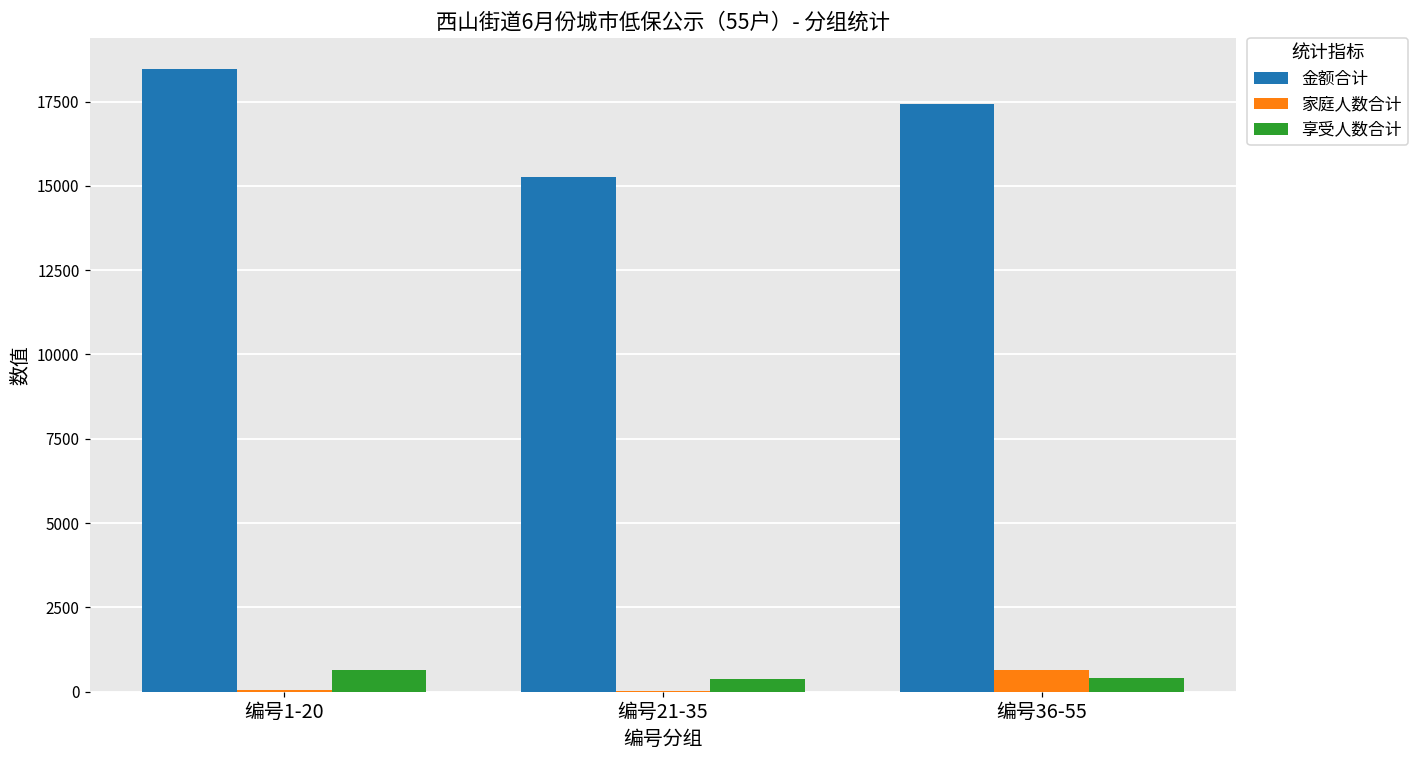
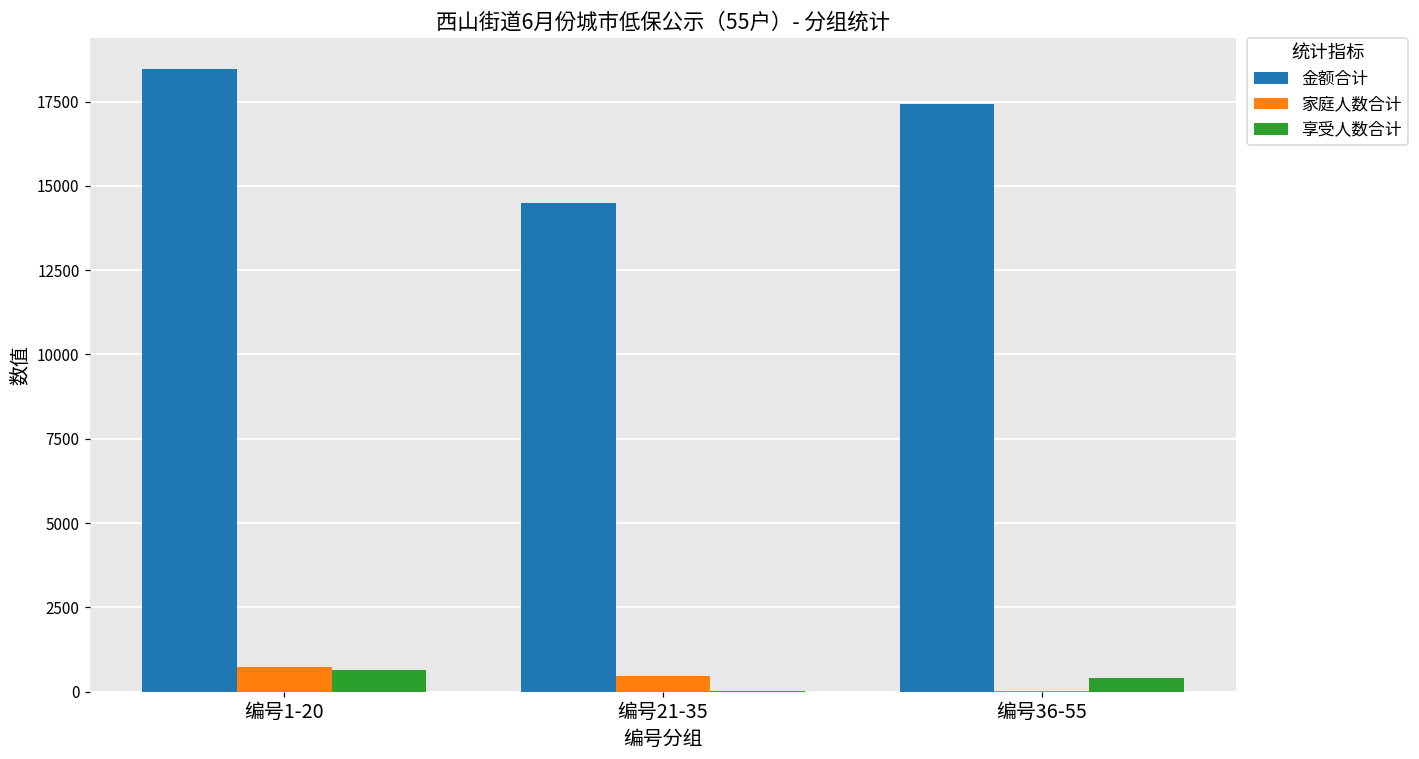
家庭人数合计, 编号1-20: 0 -> 700
金额合计, 编号21-35: 15300 -> 14500
家庭人数合计, 编号21-35: 0 -> 500
享受人数合计, 编号21-35: 400 -> 0
家庭人数合计, 编号36-55: 600 -> 0
